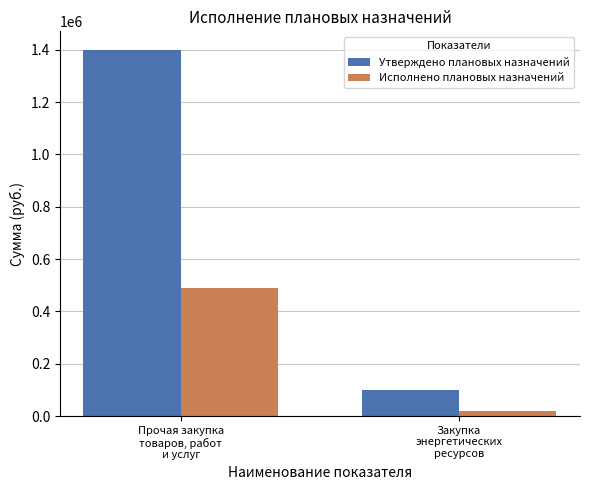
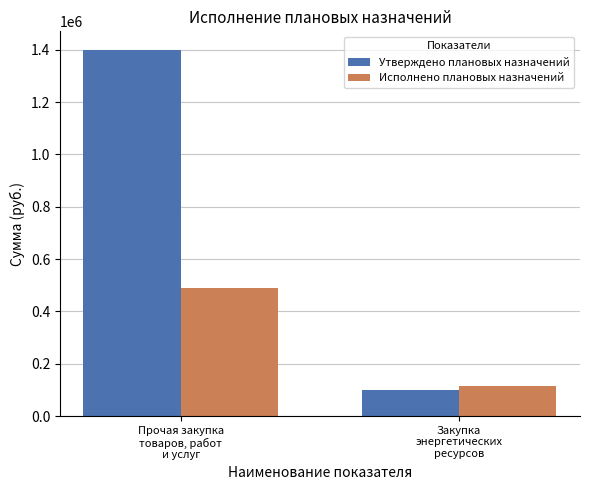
Исполнено плановых назначений, Закупка энергетических ресурсов: 20000 -> 110000
